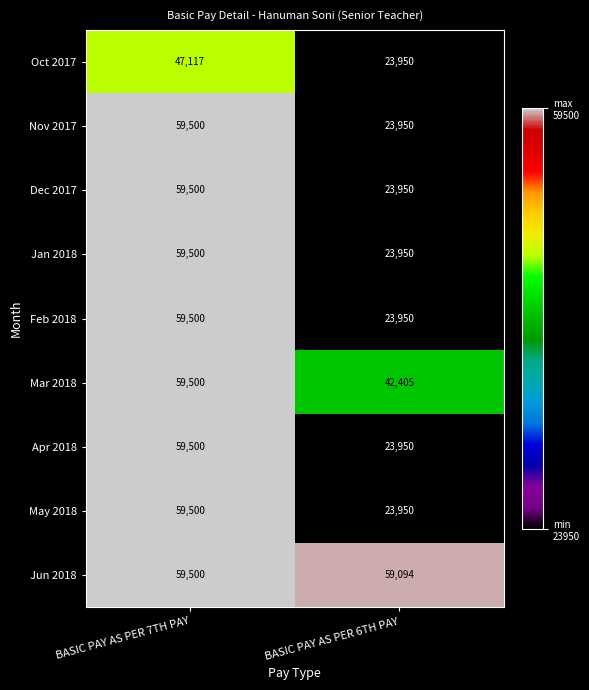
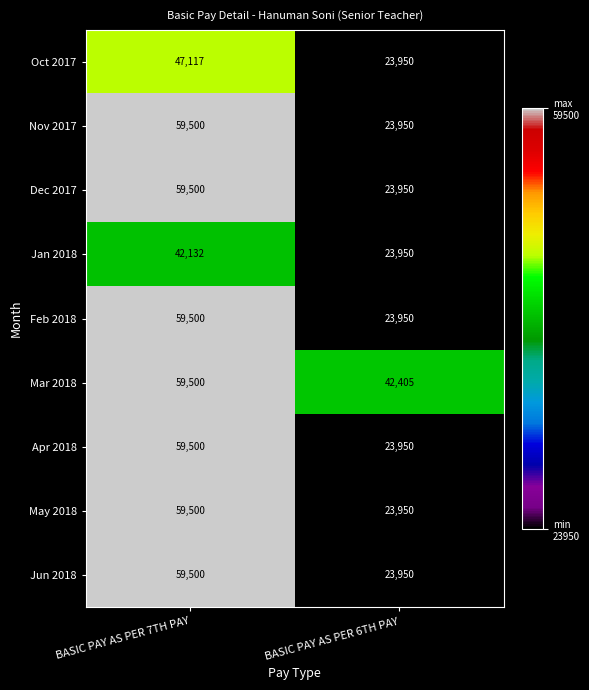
Jan 2018, BASIC PAY AS PER 7TH PAY: 59,500 -> 42,132
Jun 2018, BASIC PAY AS PER 6TH PAY: 59,094 -> 23,950
